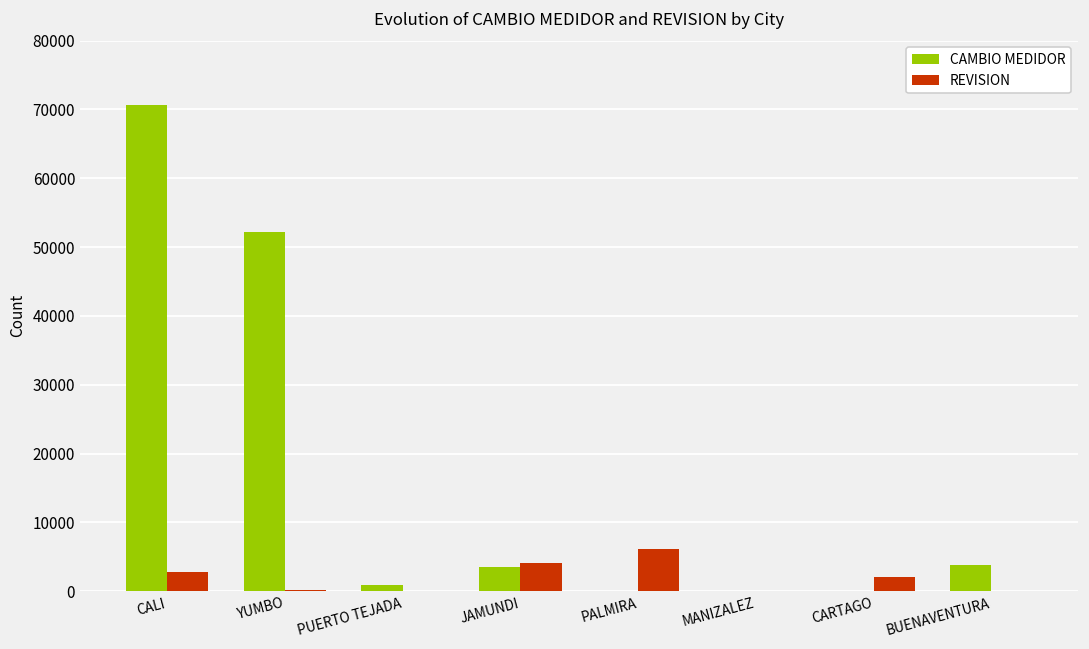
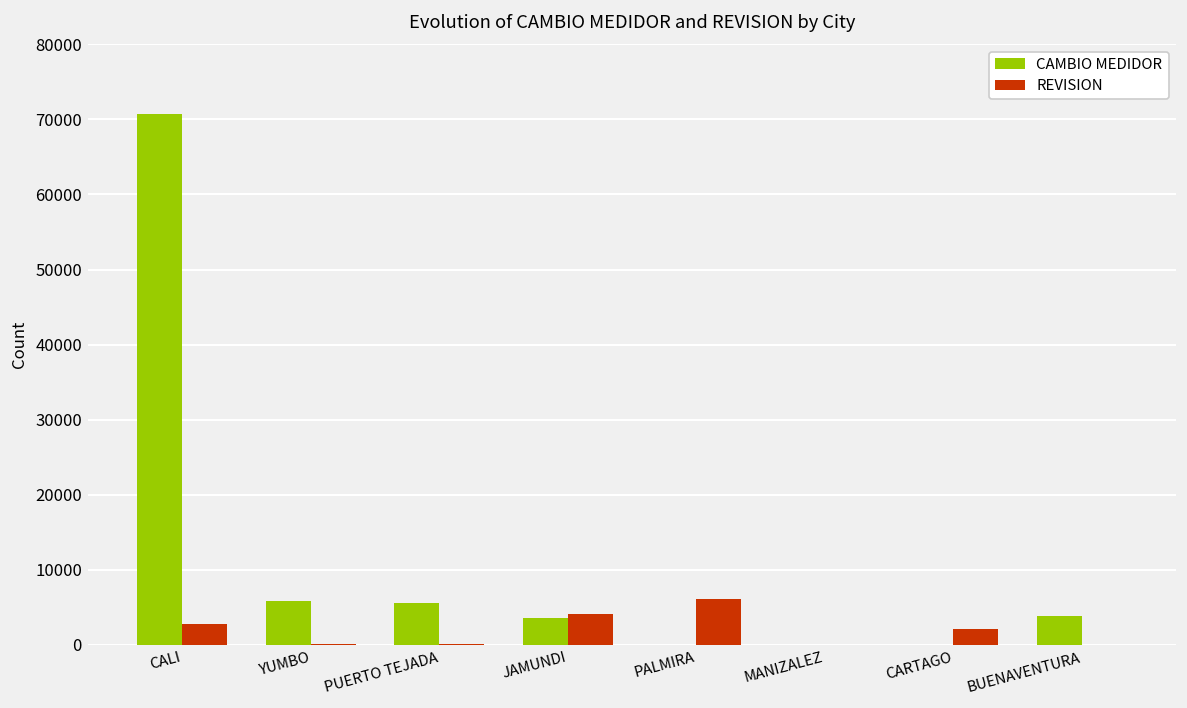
CAMBIO MEDIDOR, YUMBO: 52000 -> 6000
CAMBIO MEDIDOR, PUERTO TEJADA: 1000 -> 6000
